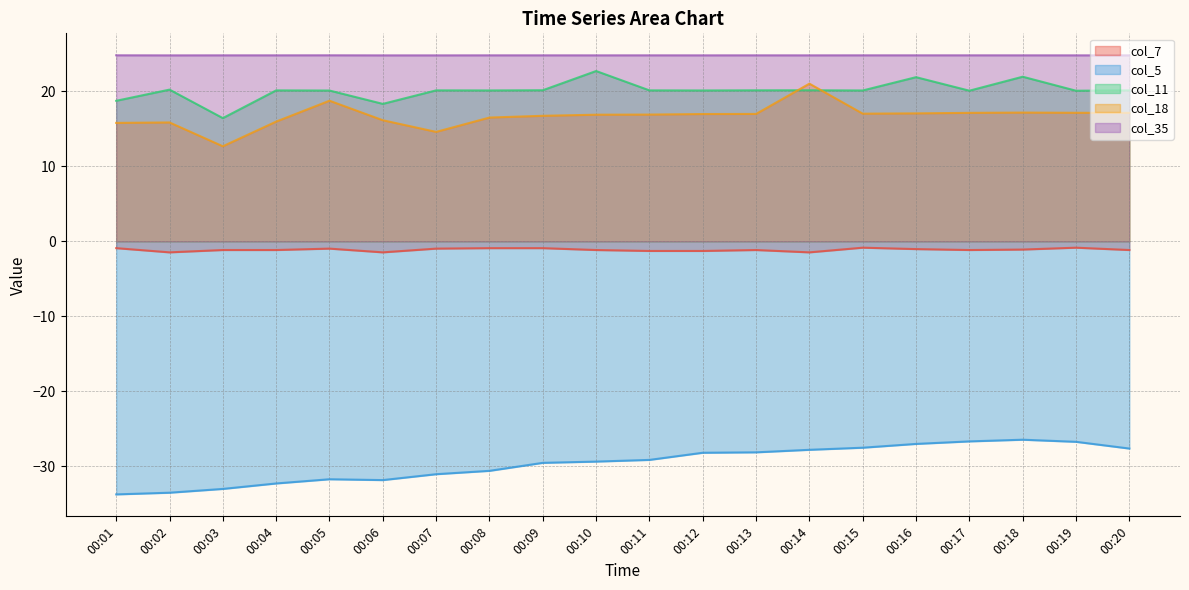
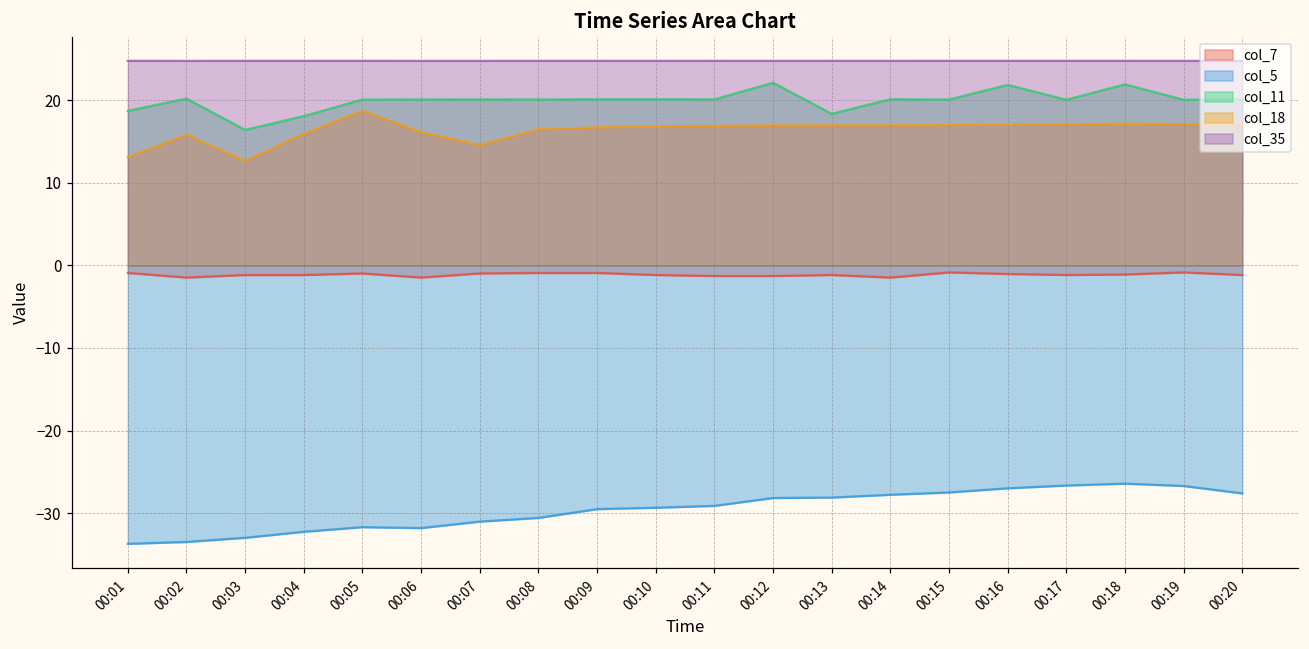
col_18, 00:01: 16 -> 13
col_11, 00:04: 20 -> 18
col_11, 00:06: 18 -> 20
col_11, 00:10: 23 -> 20
col_11, 00:12: 20 -> 22
col_11, 00:13: 20 -> 18
col_18, 00:14: 21 -> 17
